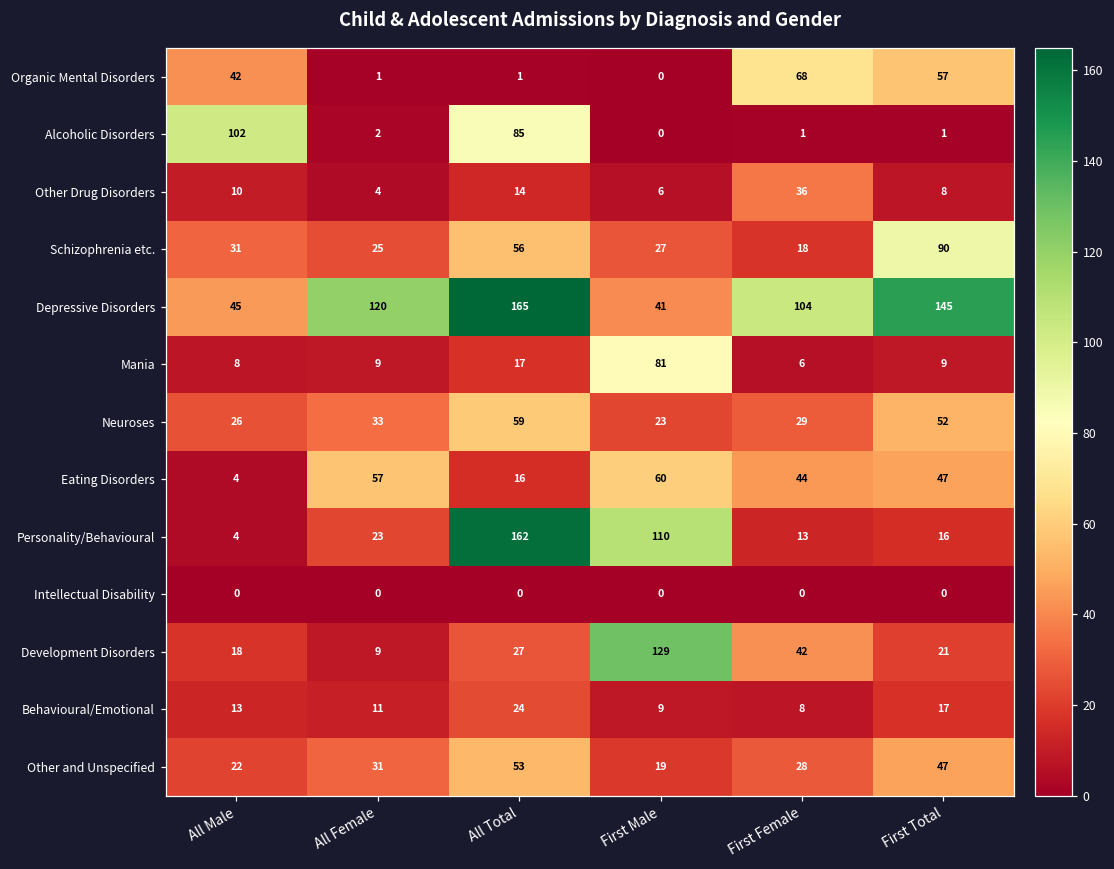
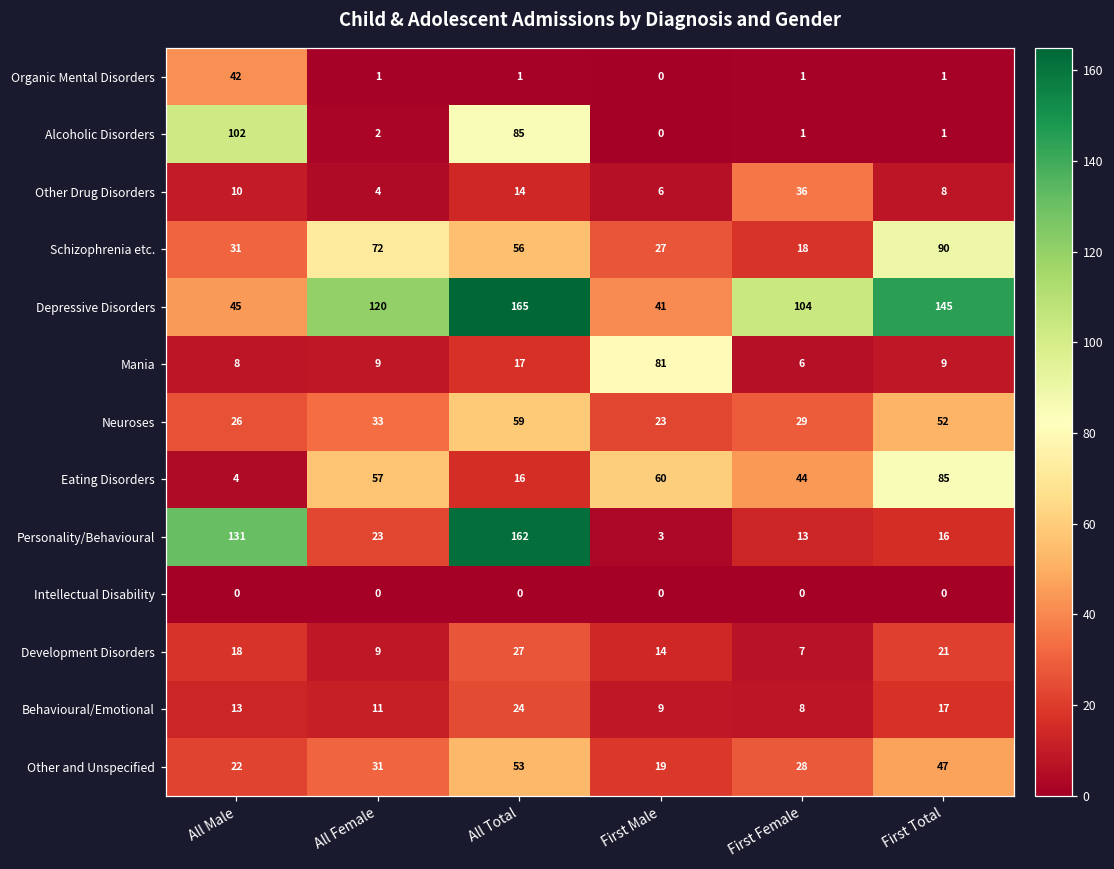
Organic Mental Disorders, First Female: 68 -> 1
Organic Mental Disorders, First Total: 57 -> 1
Schizophrenia etc., All Female: 25 -> 72
Eating Disorders, First Total: 47 -> 85
Personality/Behavioural, All Male: 4 -> 131
Personality/Behavioural, First Male: 110 -> 3
Development Disorders, First Male: 129 -> 14
Development Disorders, First Female: 42 -> 7
